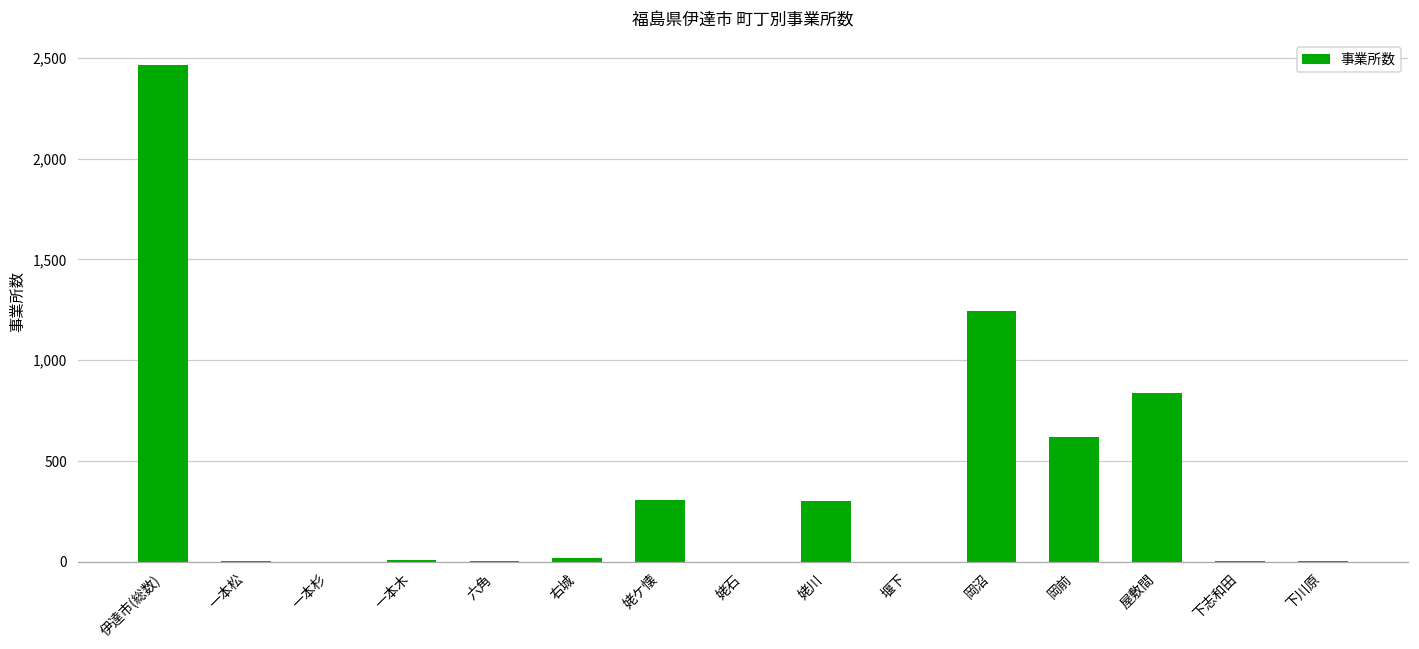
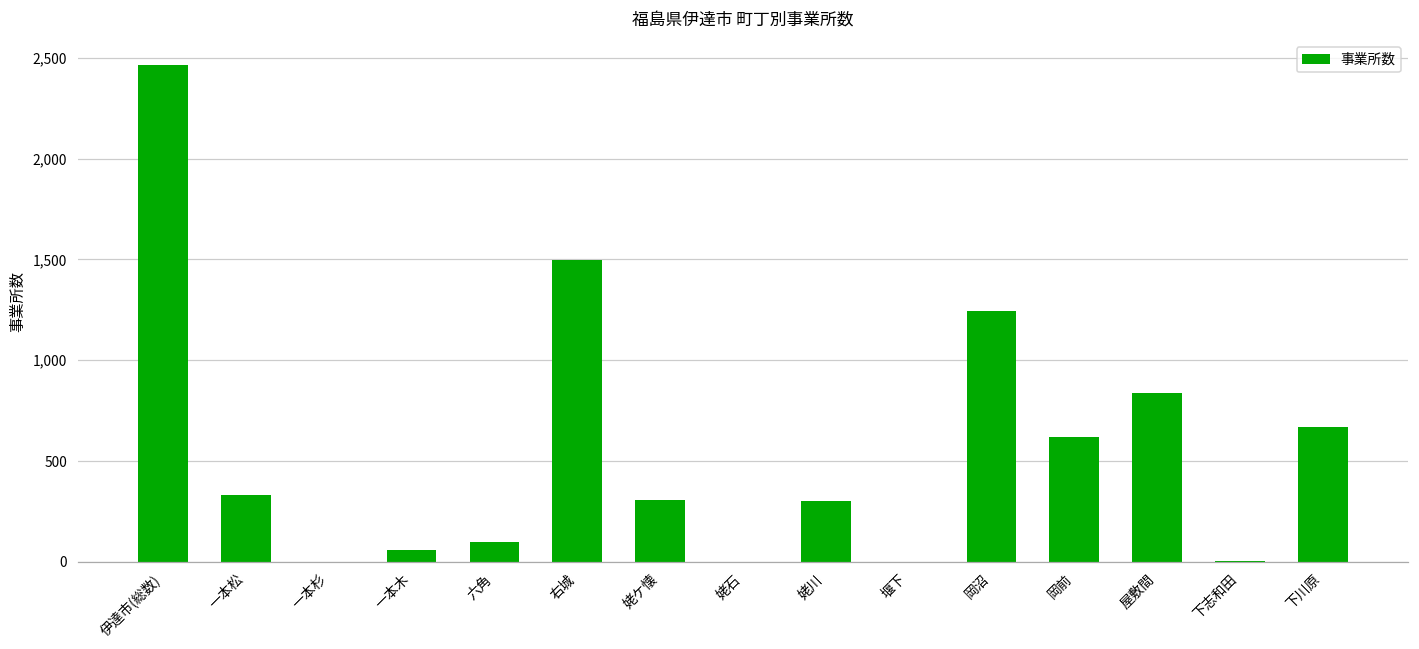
一本松: 0 -> 330
一本木: 10 -> 60
六角: 0 -> 100
右城: 20 -> 1,500
下川原: 0 -> 670
